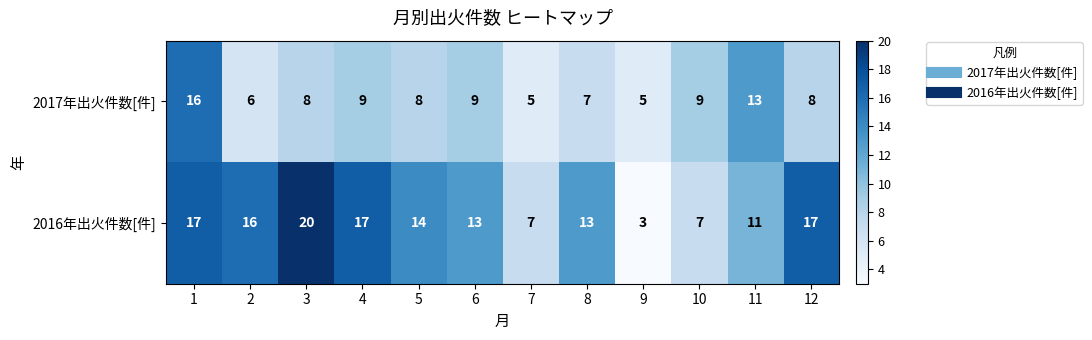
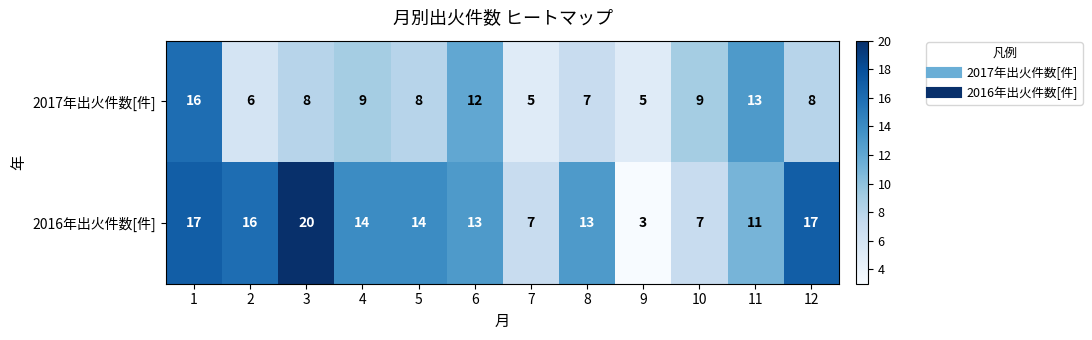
2017年出火件数[件], 6: 9 -> 12
2016年出火件数[件], 4: 17 -> 14
